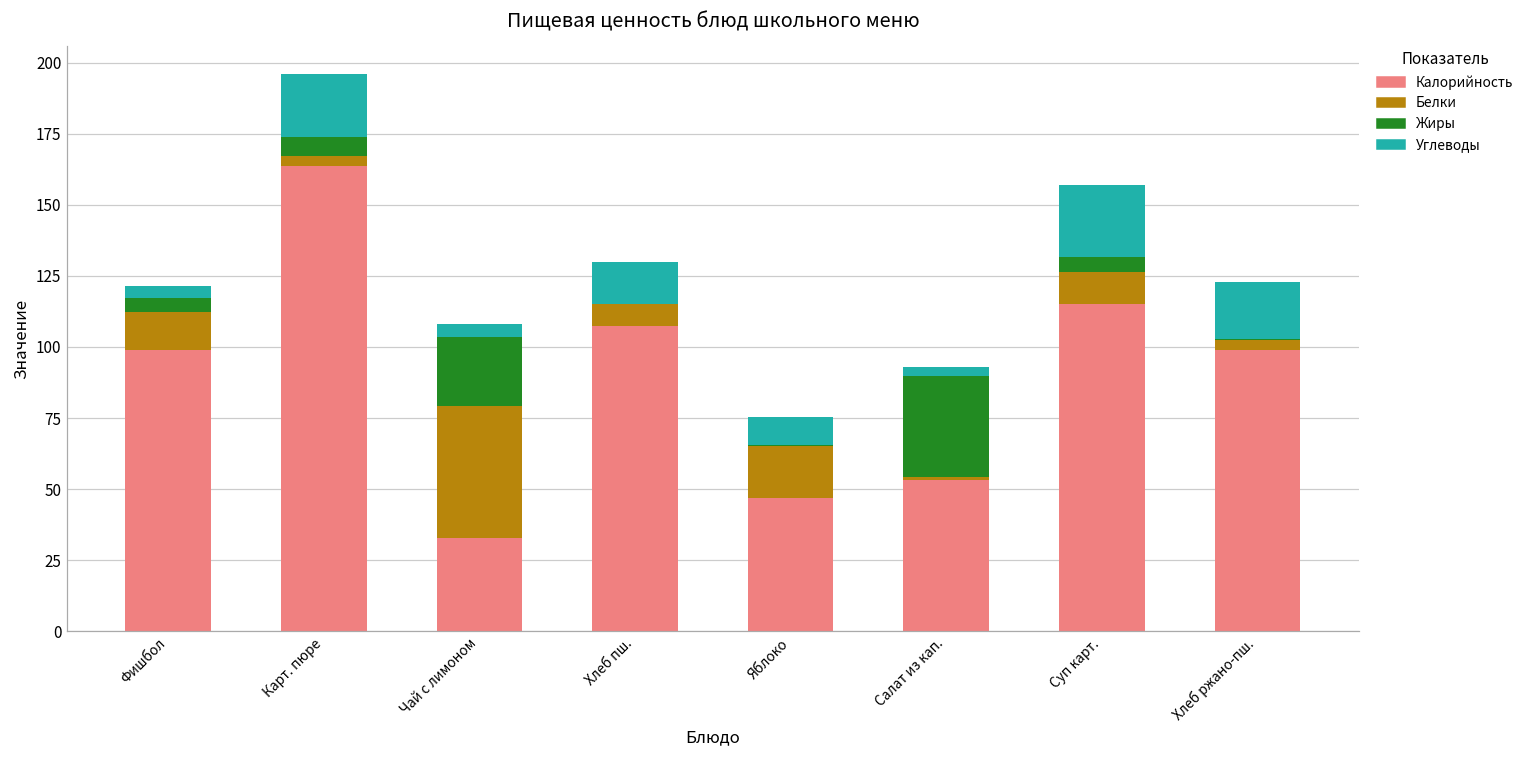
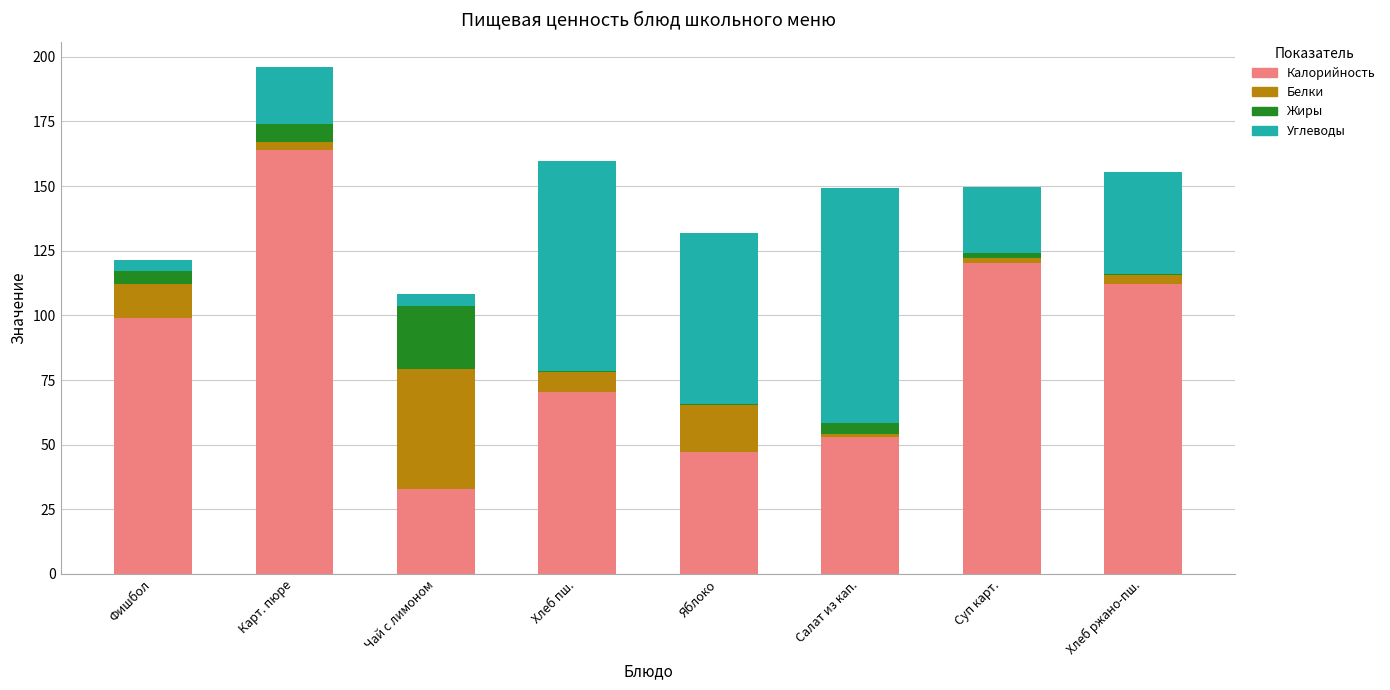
Калорийность, Хлеб пш.: 107 -> 71
Углеводы, Хлеб пш.: 14 -> 81
Углеводы, Яблоко: 10 -> 66
Жиры, Салат из кап.: 36 -> 4
Углеводы, Салат из кап.: 3 -> 91
Калорийность, Суп карт.: 115 -> 120
Белки, Суп карт.: 11 -> 2
Жиры, Суп карт.: 5 -> 2
Калорийность, Хлеб ржано-пш.: 99 -> 112
Углеводы, Хлеб ржано-пш.: 20 -> 39
